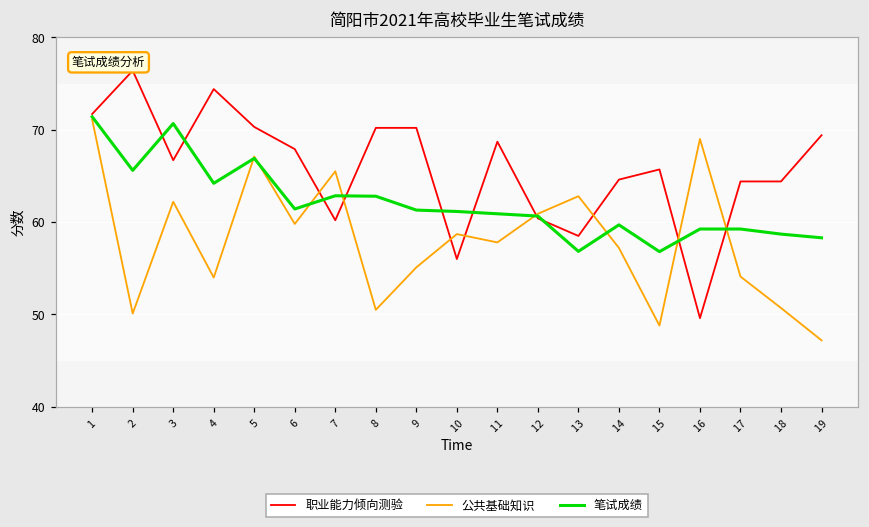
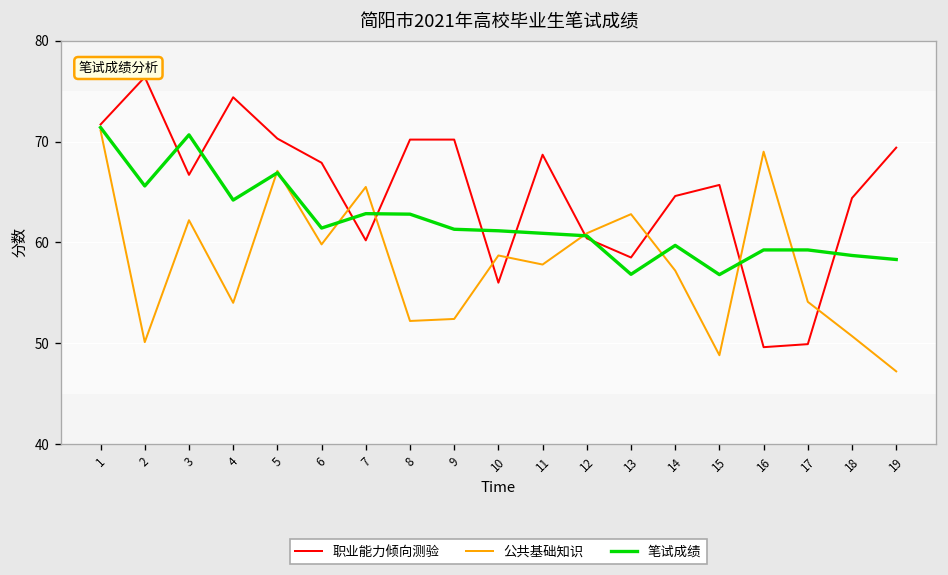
公共基础知识, 8: 51 -> 52
公共基础知识, 9: 55 -> 52
职业能力倾向测验, 17: 64 -> 50
